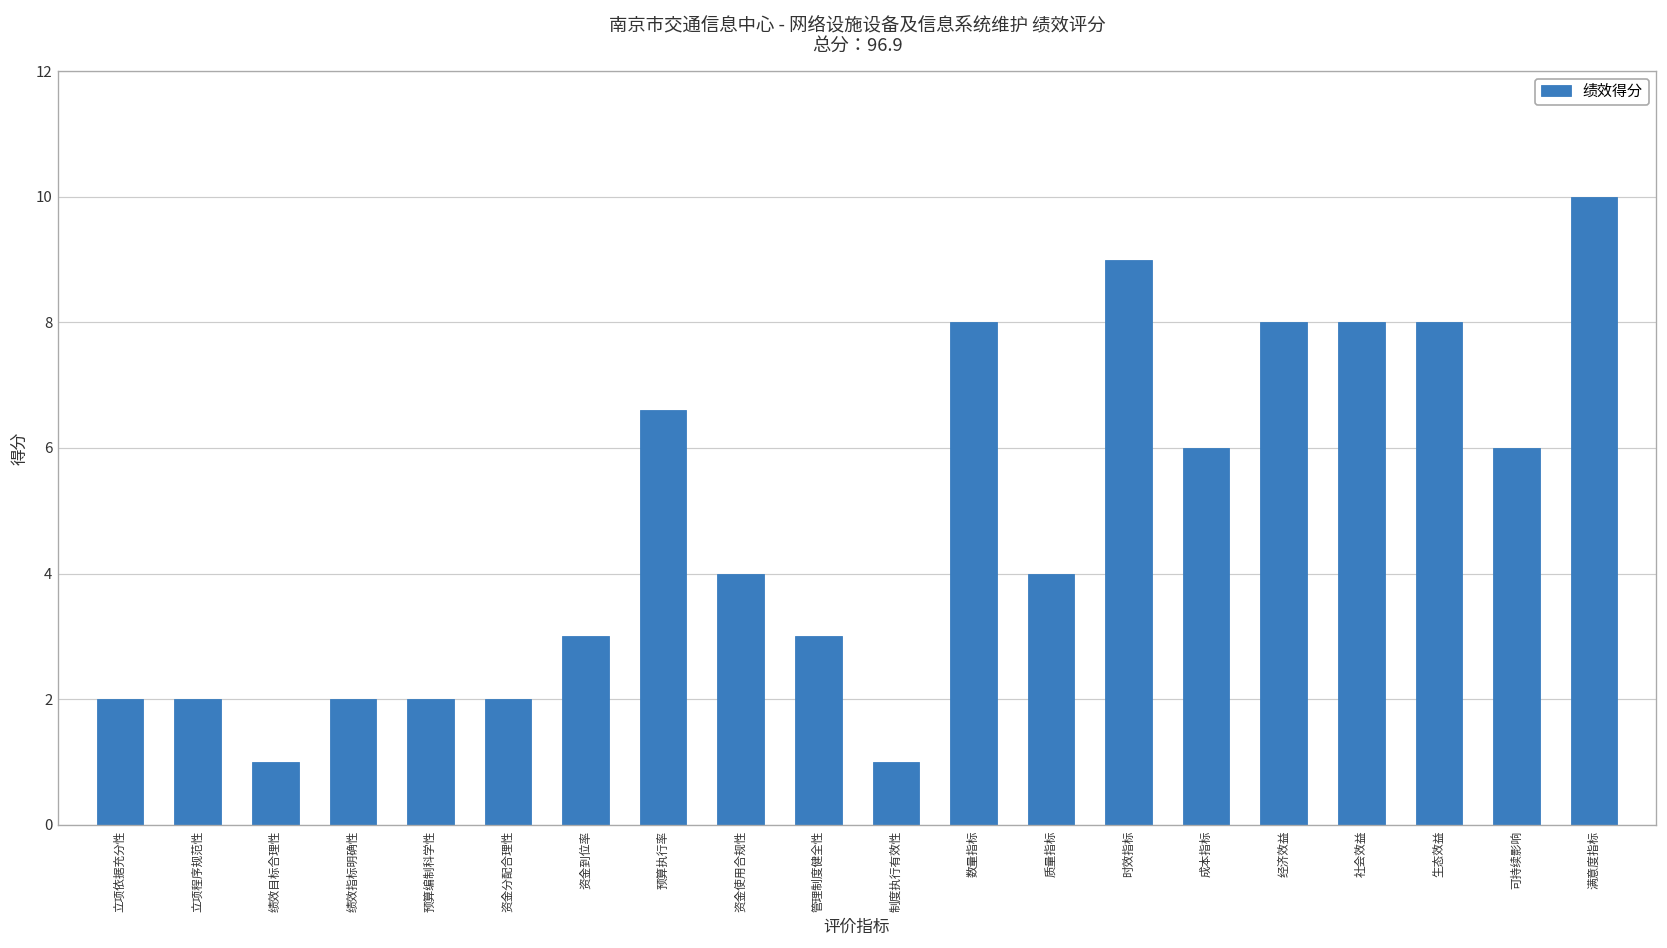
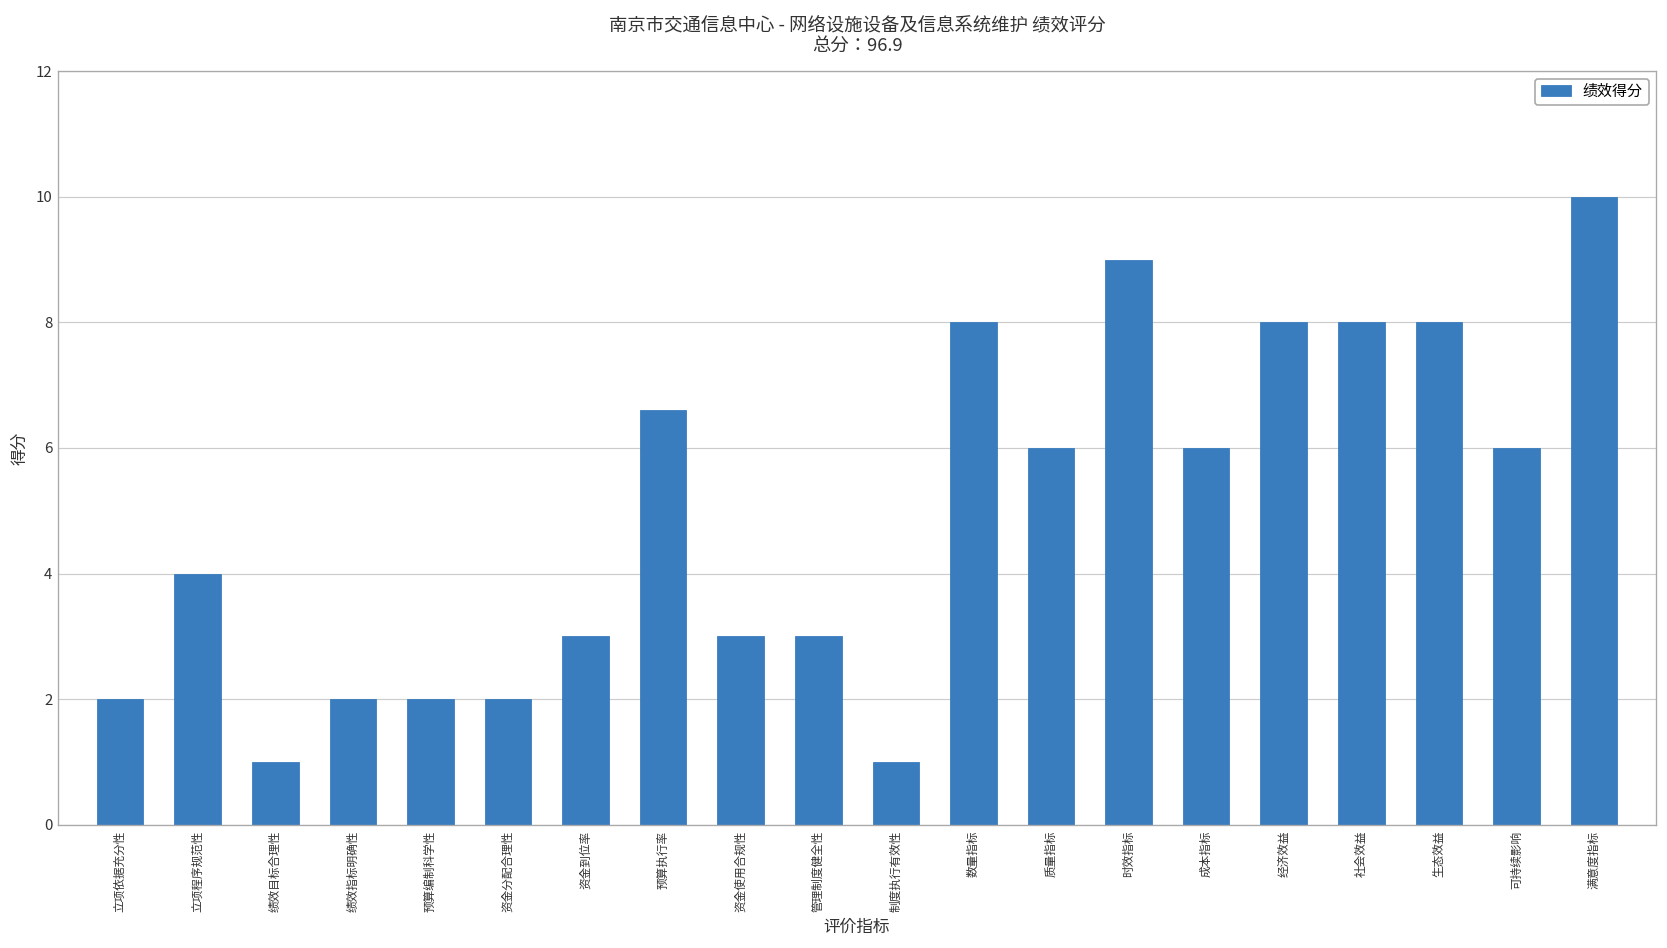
立项程序规范性: 2 -> 4
资金使用合规性: 4 -> 3
质量指标: 4 -> 6
